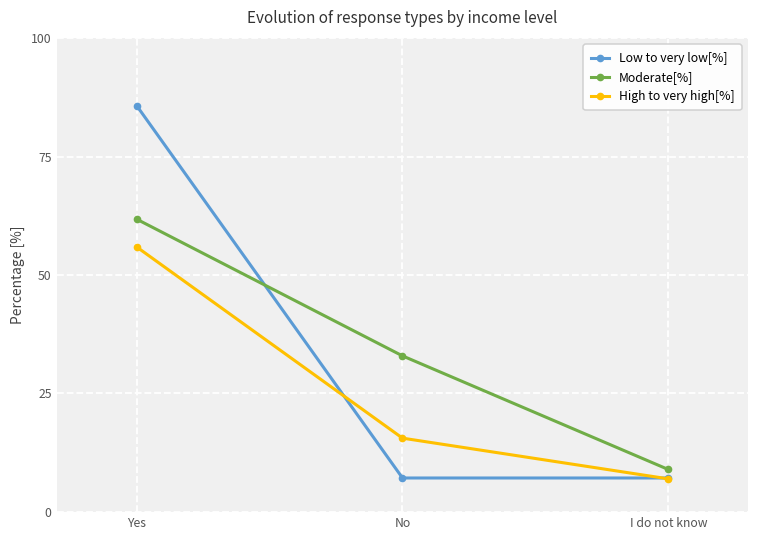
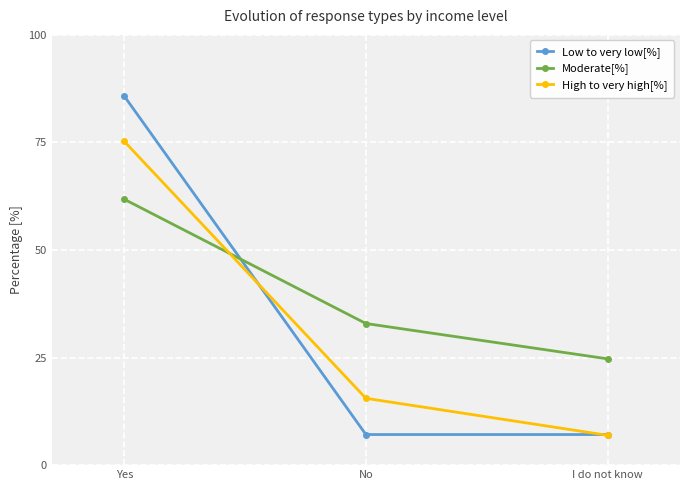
High to very high[%], Yes: 56 -> 75
Moderate[%], I do not know: 9 -> 25
